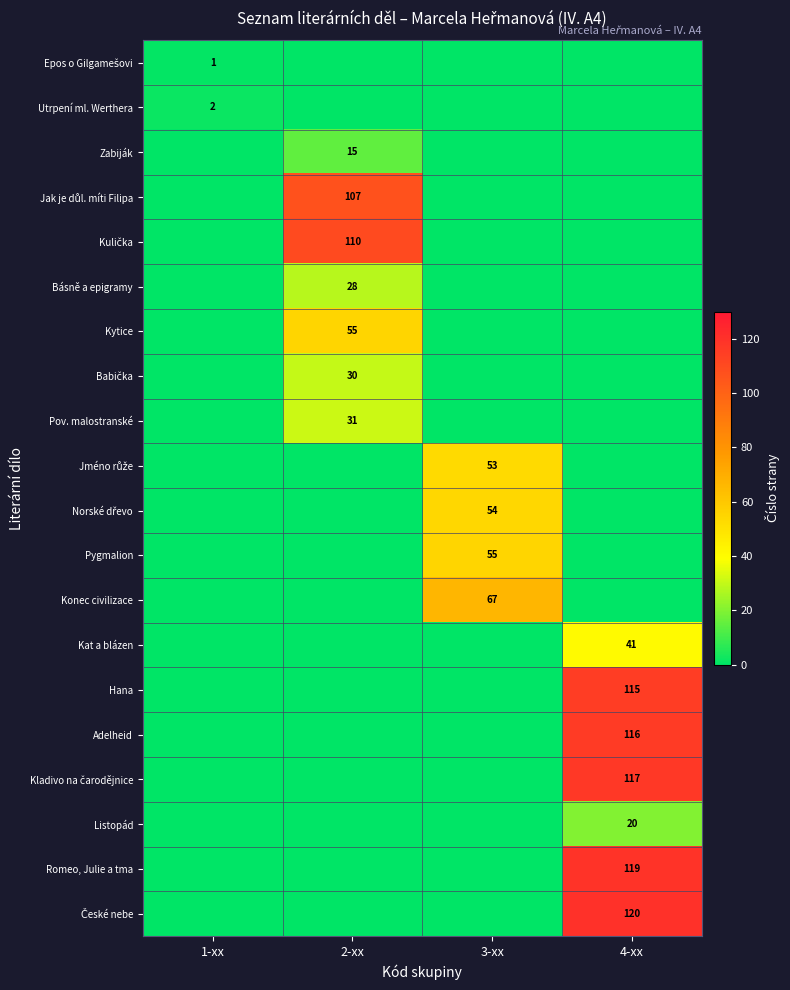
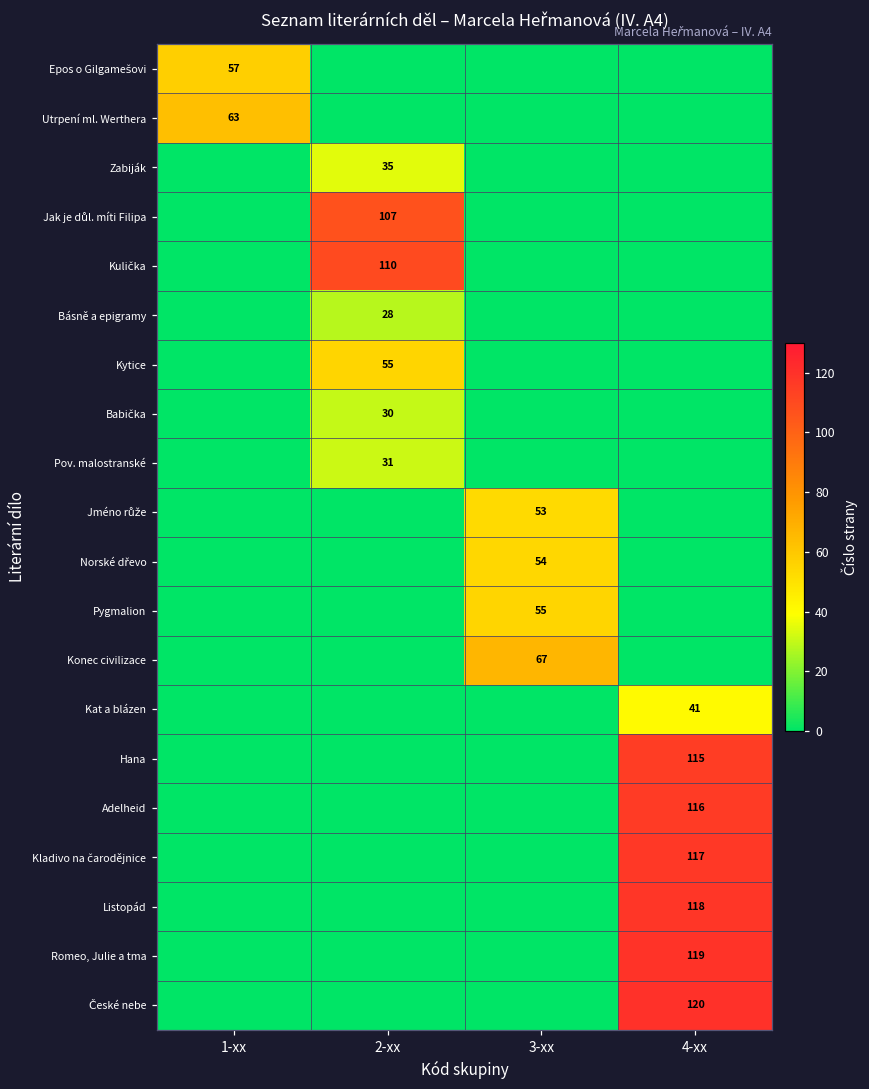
Epos o Gilgamešovi, 1-xx: 1 -> 57
Utrpení ml. Werthera, 1-xx: 2 -> 63
Zabiják, 2-xx: 15 -> 35
Listopád, 4-xx: 20 -> 118
